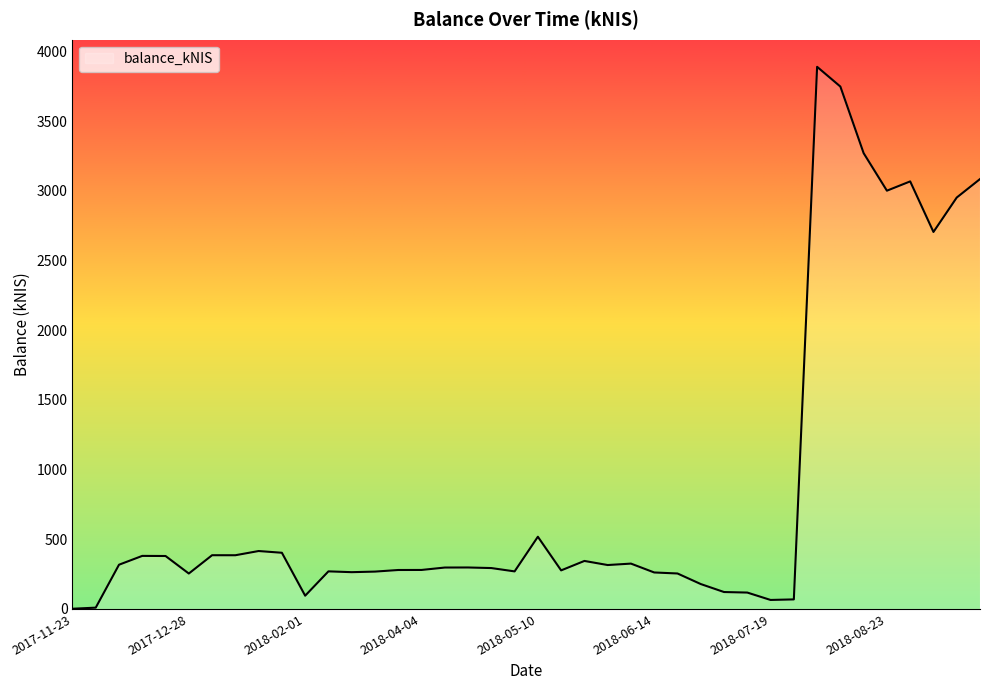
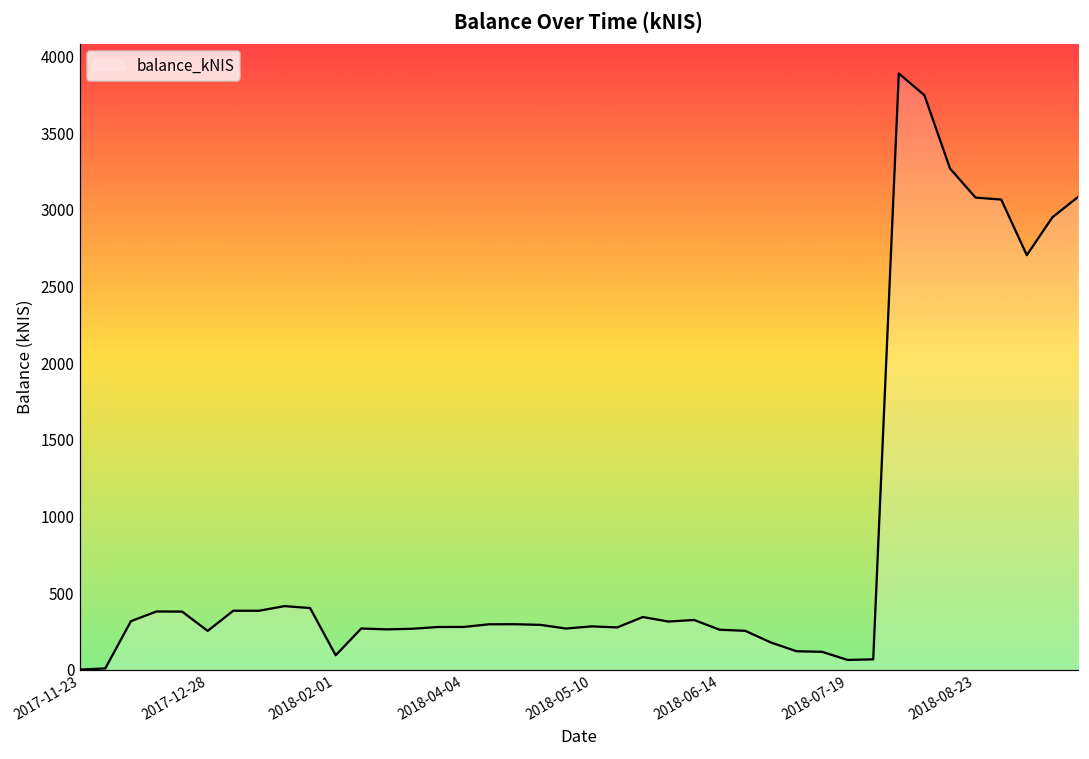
2018-05-10: 520 -> 280
2018-08-23: 3000 -> 3080
